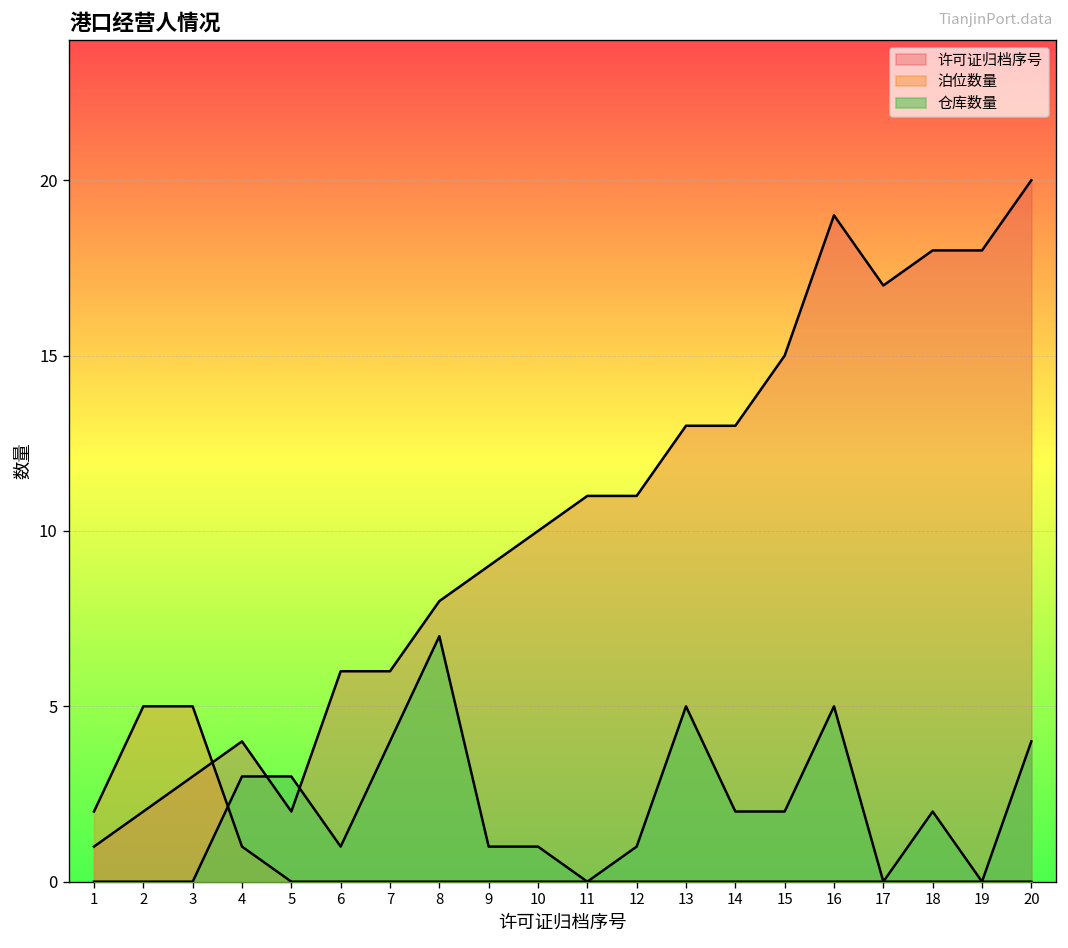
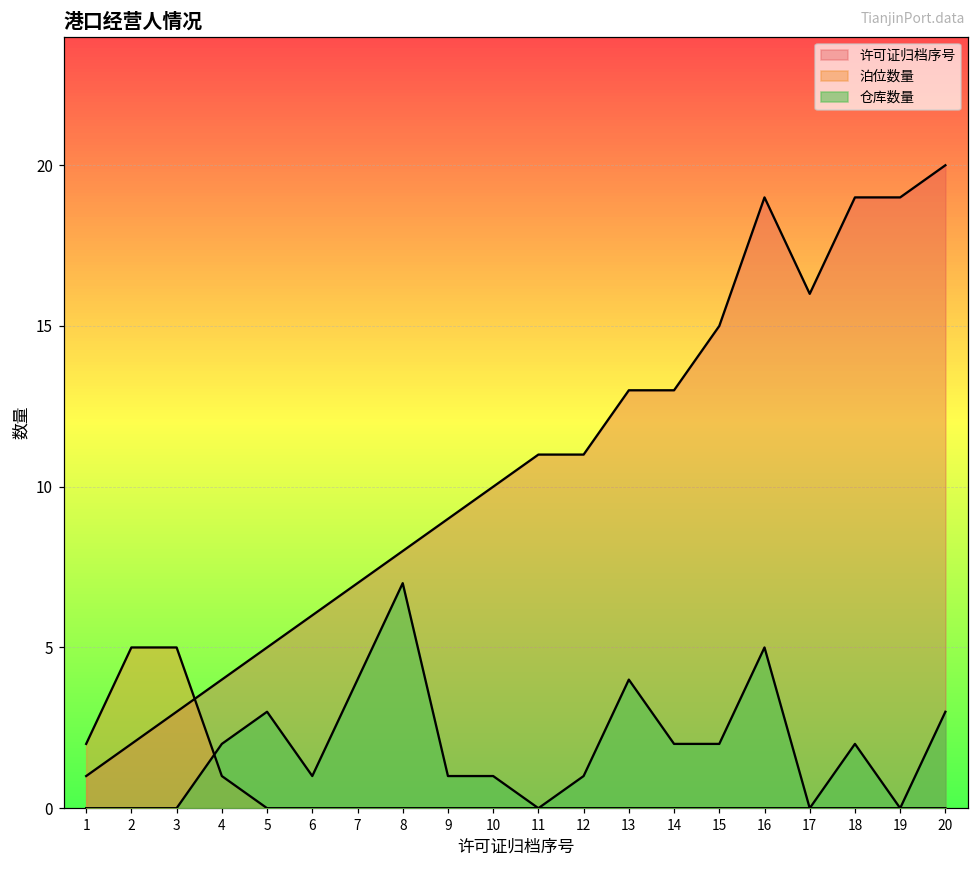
仓库数量, 4: 3 -> 2
许可证归档序号, 5: 2 -> 5
许可证归档序号, 7: 6 -> 7
仓库数量, 13: 5 -> 4
许可证归档序号, 17: 17 -> 16
许可证归档序号, 18: 18 -> 19
许可证归档序号, 19: 18 -> 19
仓库数量, 20: 4 -> 3
